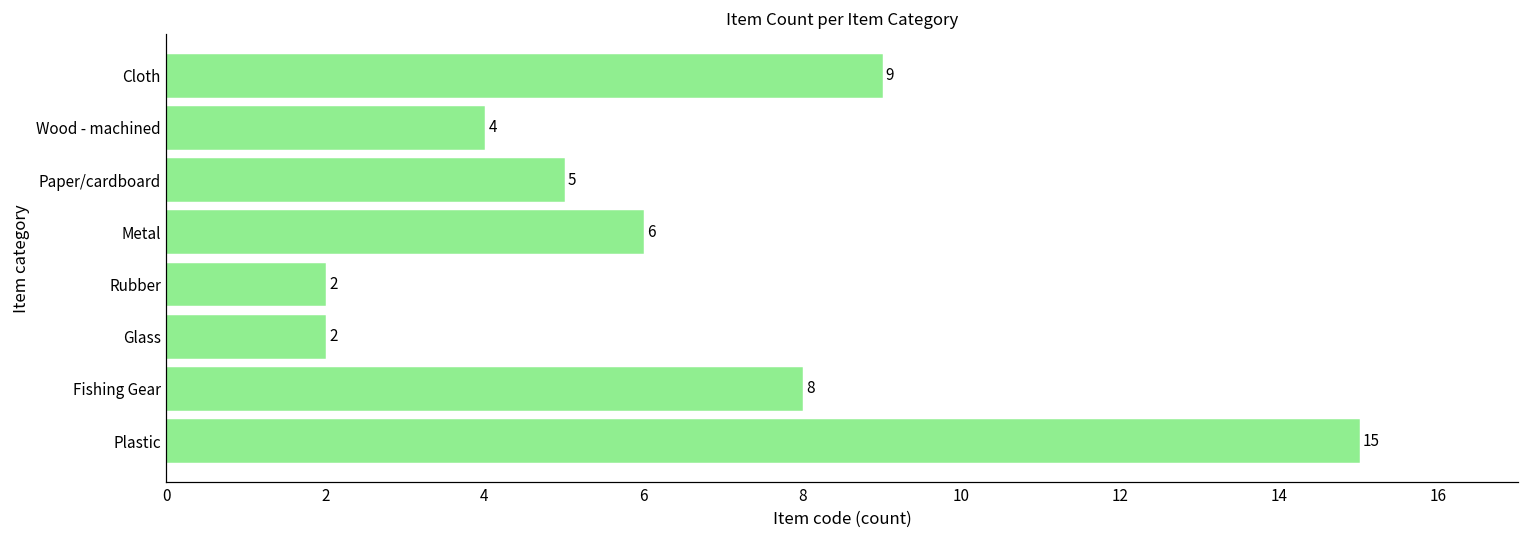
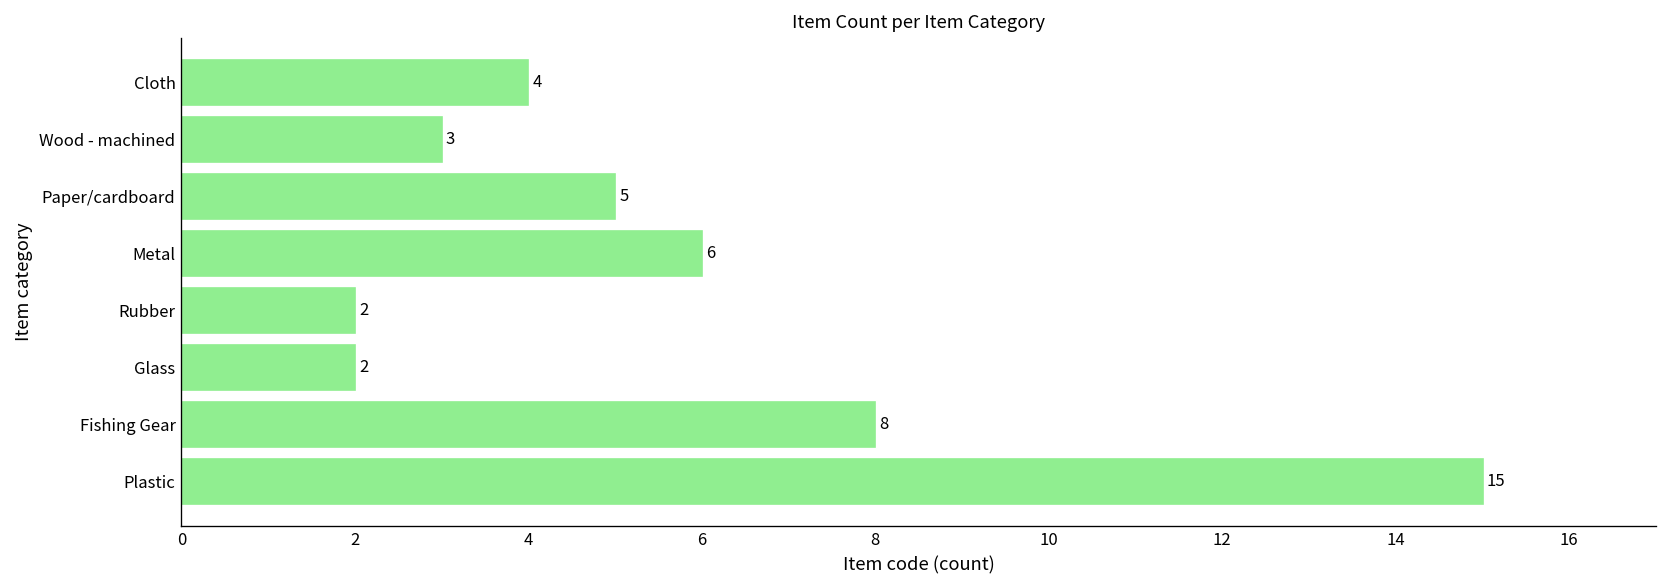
Cloth: 9 -> 4
Wood - machined: 4 -> 3
